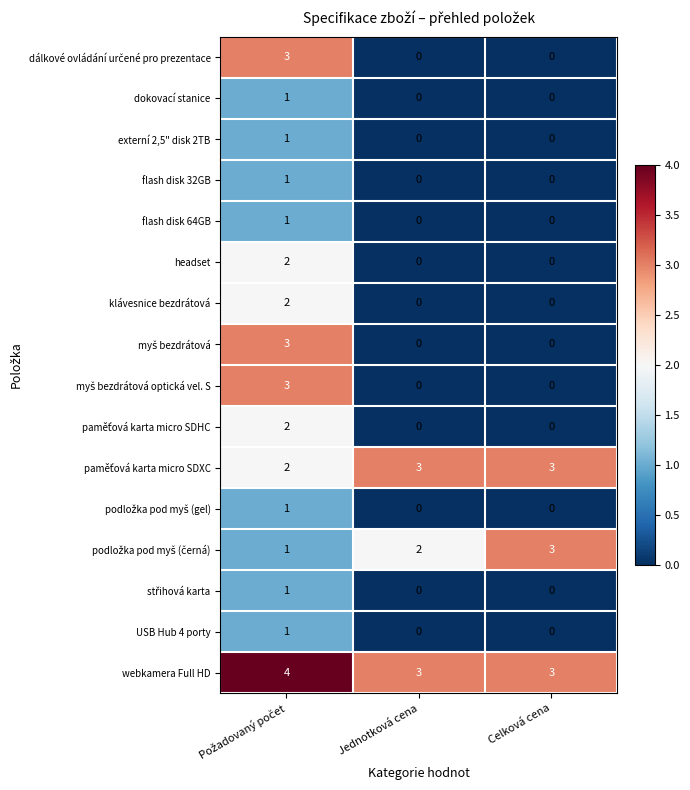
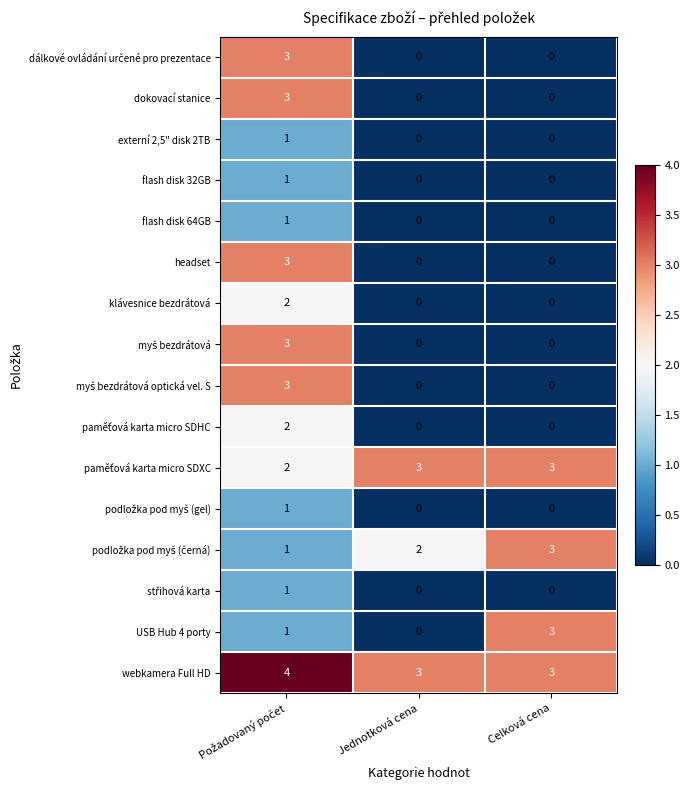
dokovací stanice, Požadovaný počet: 1 -> 3
headset, Požadovaný počet: 2 -> 3
USB Hub 4 porty, Celková cena: 0 -> 3
